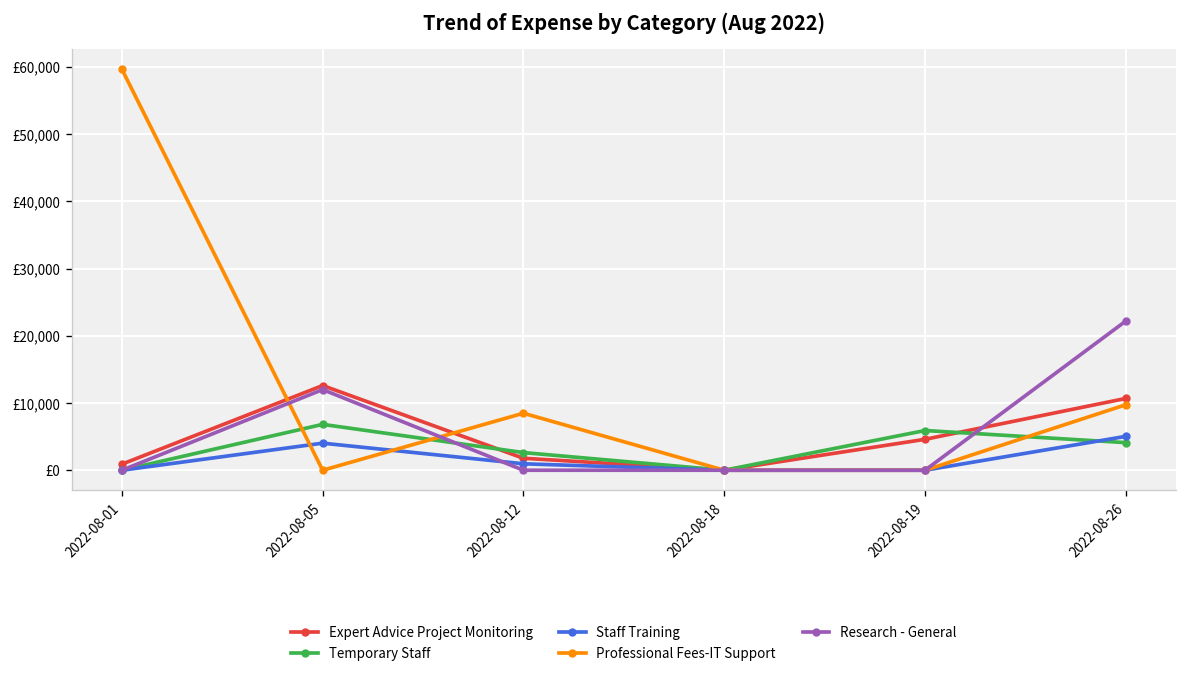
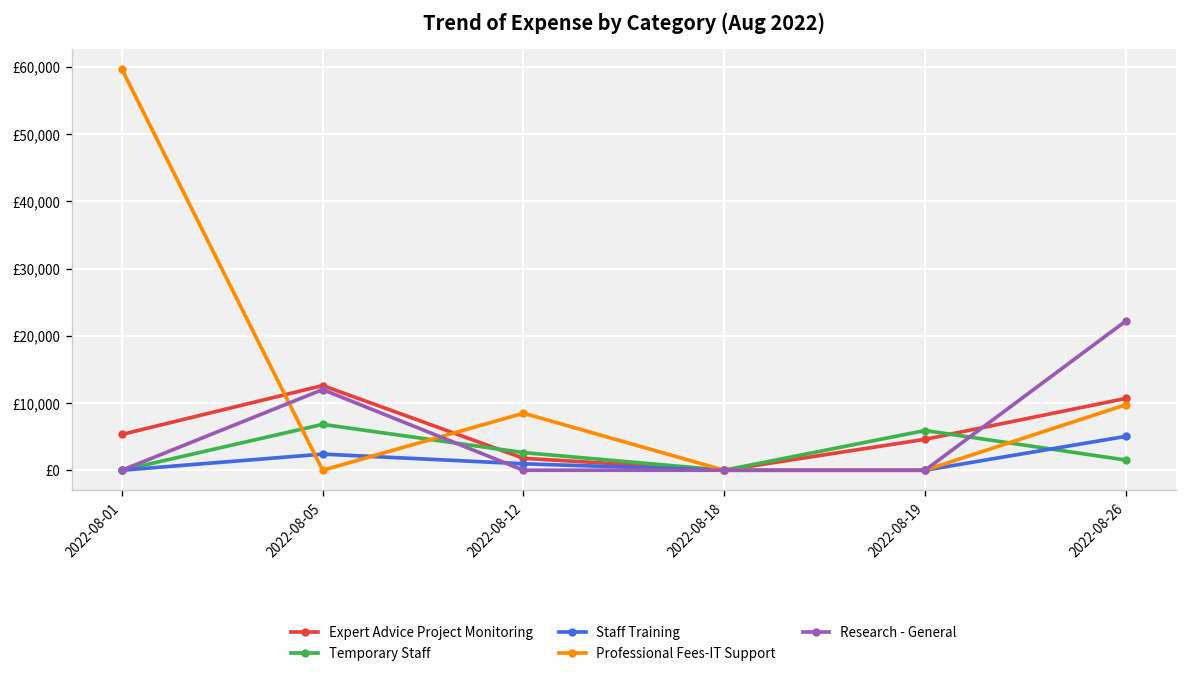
Expert Advice Project Monitoring, 2022-08-01: £1,000 -> £5,000
Staff Training, 2022-08-05: £4,000 -> £2,000
Temporary Staff, 2022-08-26: £4,000 -> £2,000
